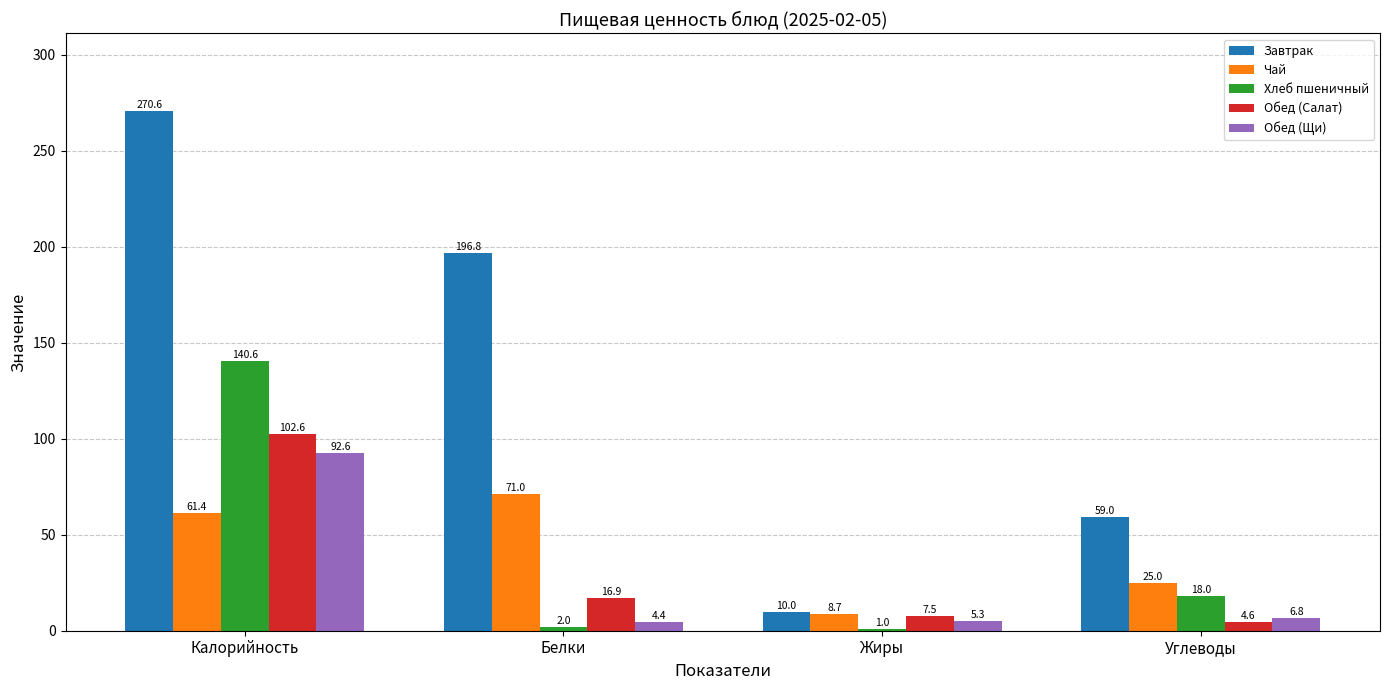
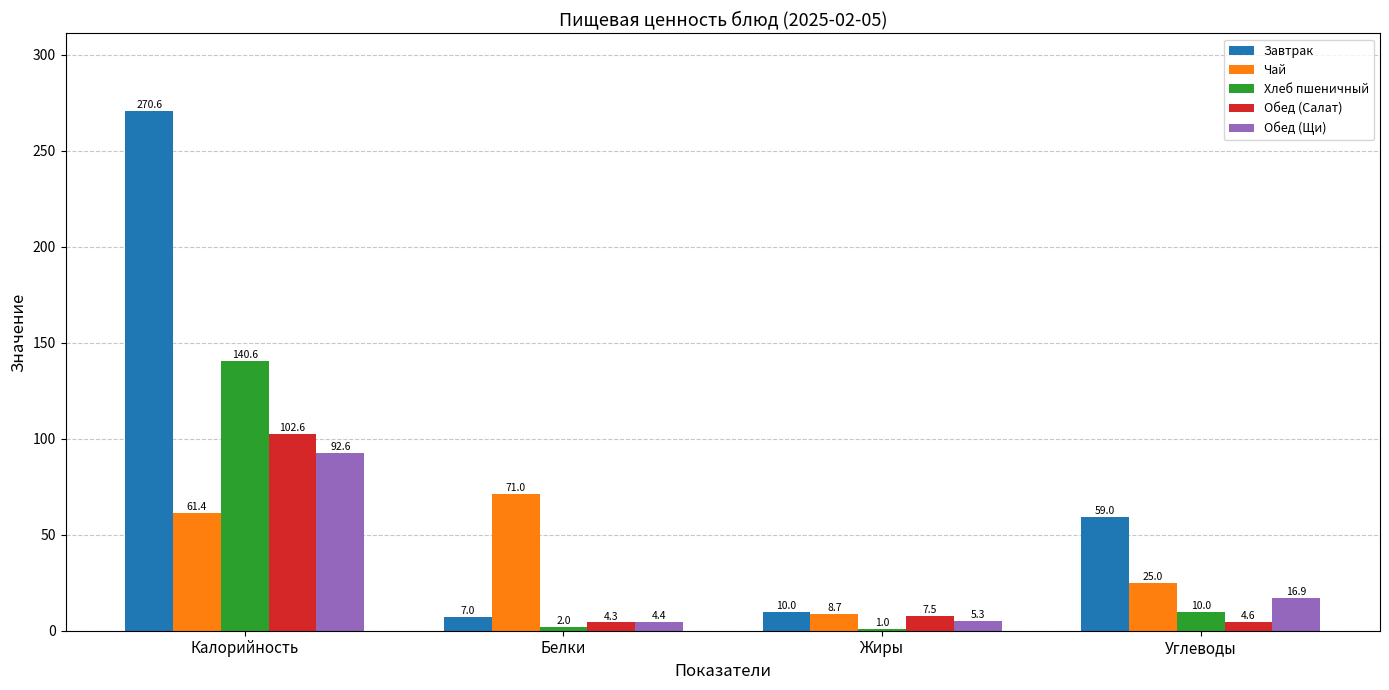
Завтрак, Белки: 196.8 -> 7.0
Обед (Салат), Белки: 16.9 -> 4.3
Хлеб пшеничный, Углеводы: 18.0 -> 10.0
Обед (Щи), Углеводы: 6.8 -> 16.9
